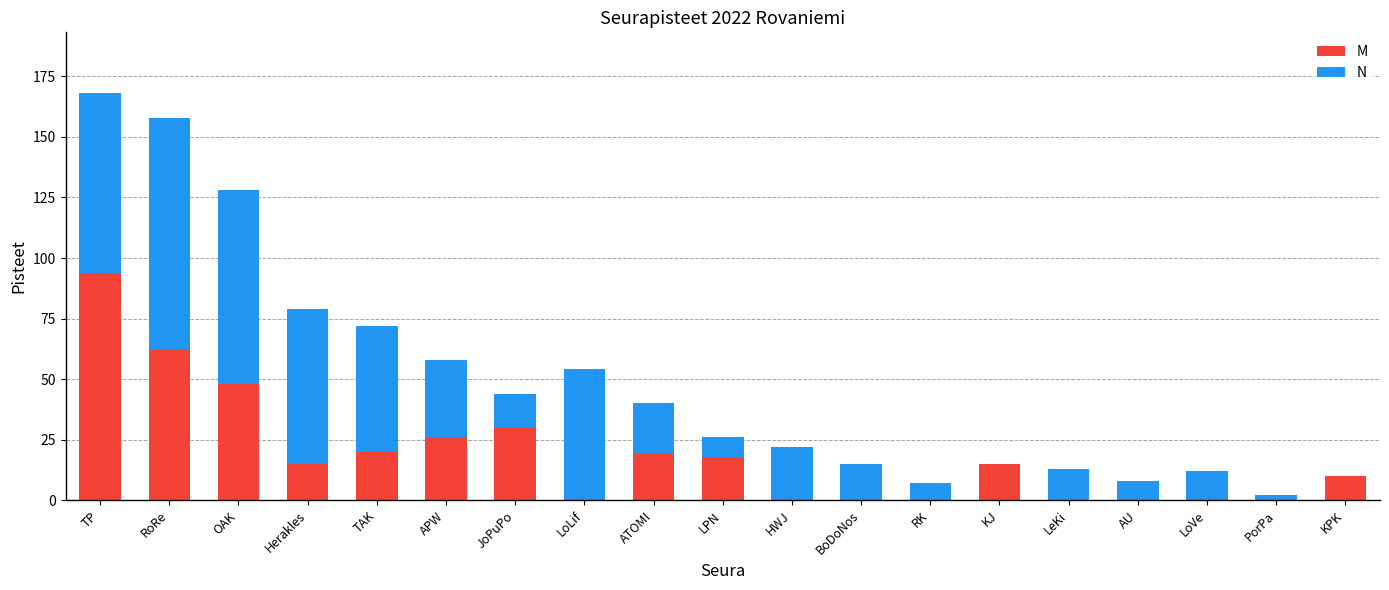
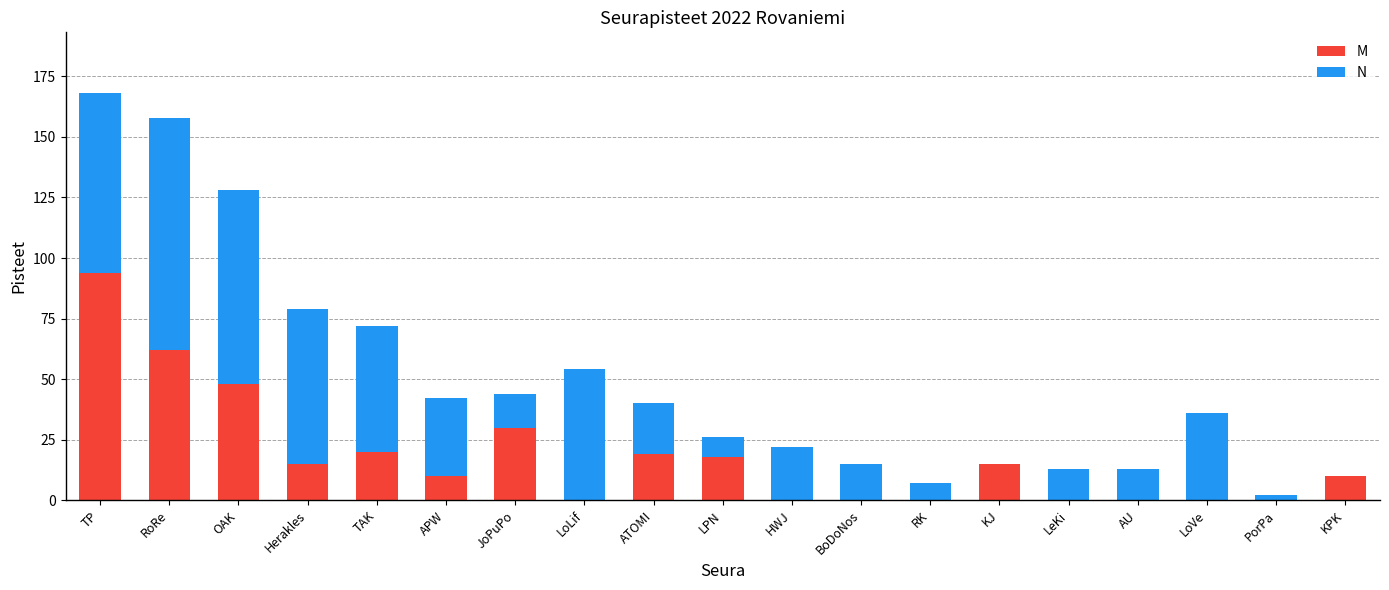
M, APW: 26 -> 10
N, AU: 8 -> 13
N, LoVe: 12 -> 36
